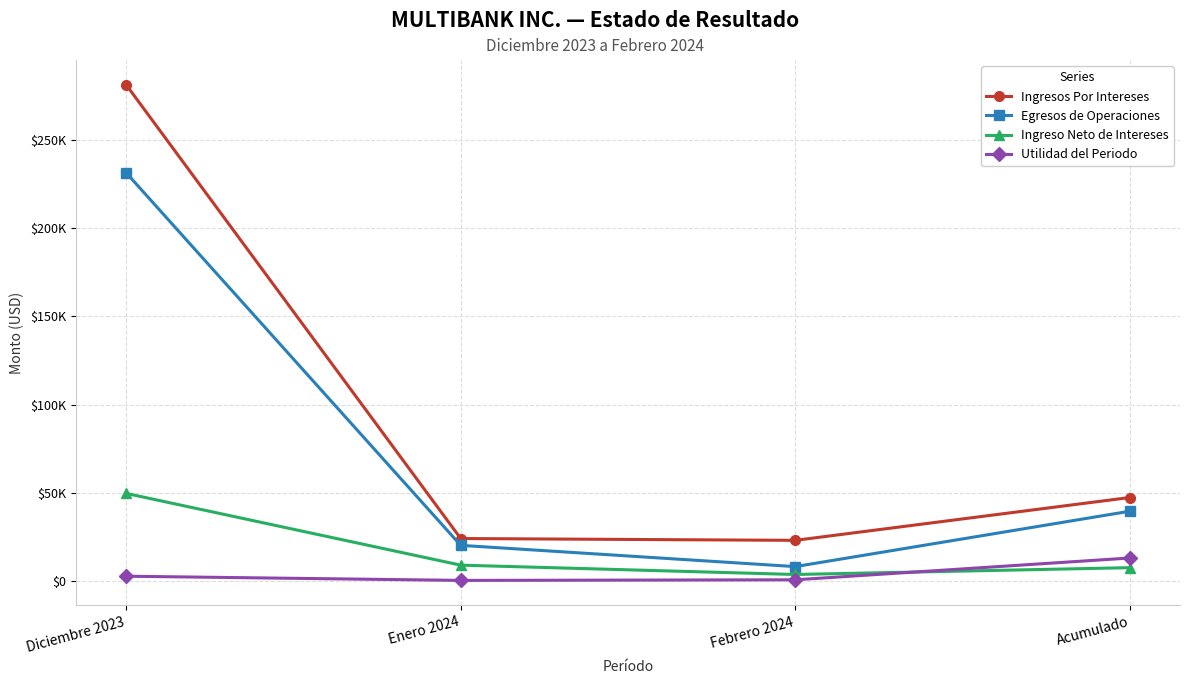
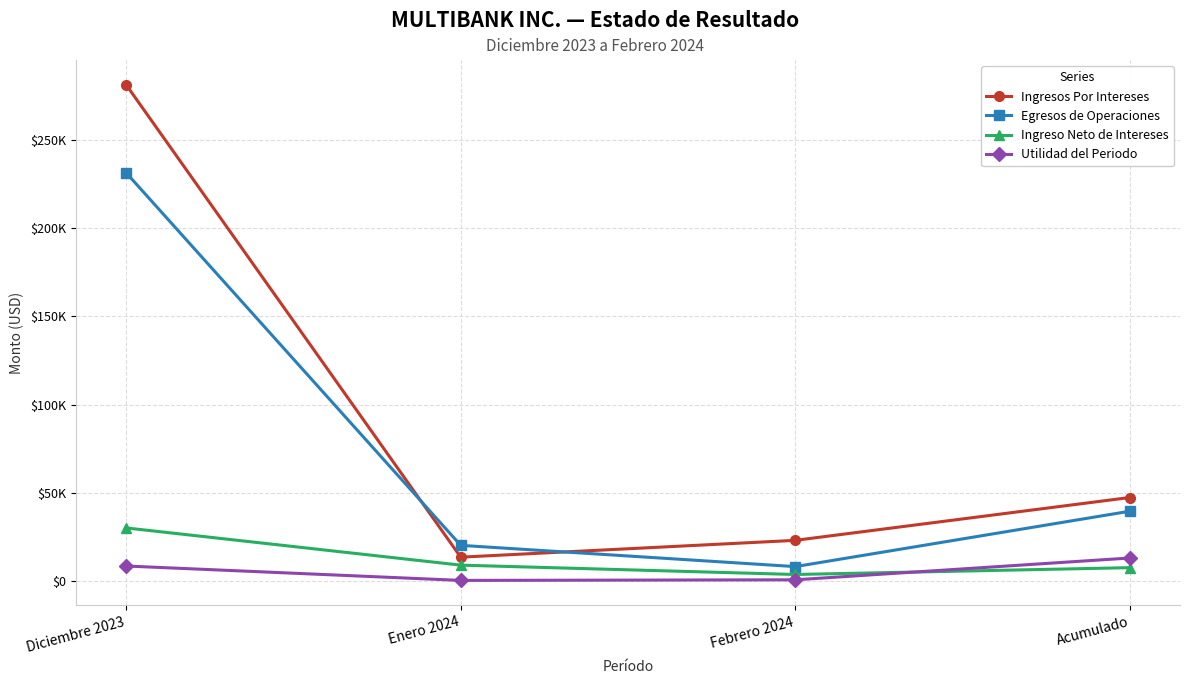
Ingreso Neto de Intereses, Diciembre 2023: $50000 -> $30000
Utilidad del Periodo, Diciembre 2023: $3000 -> $9000
Ingresos Por Intereses, Enero 2024: $24000 -> $14000
